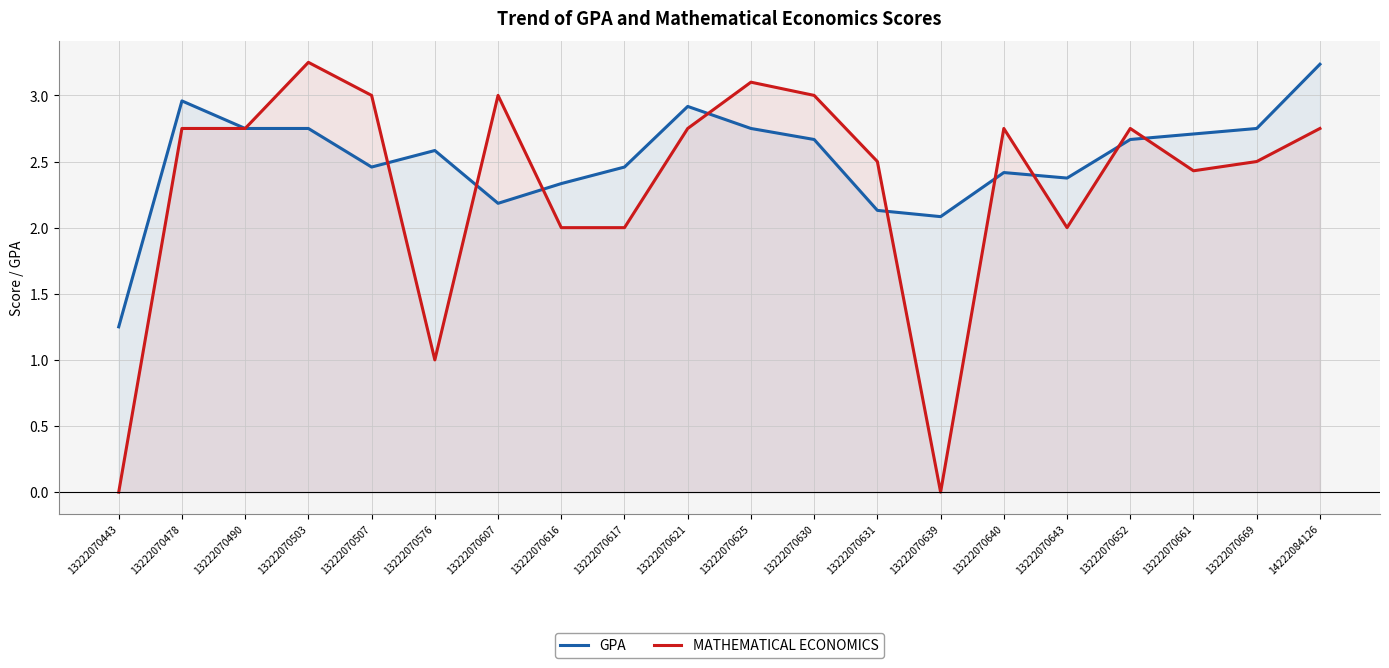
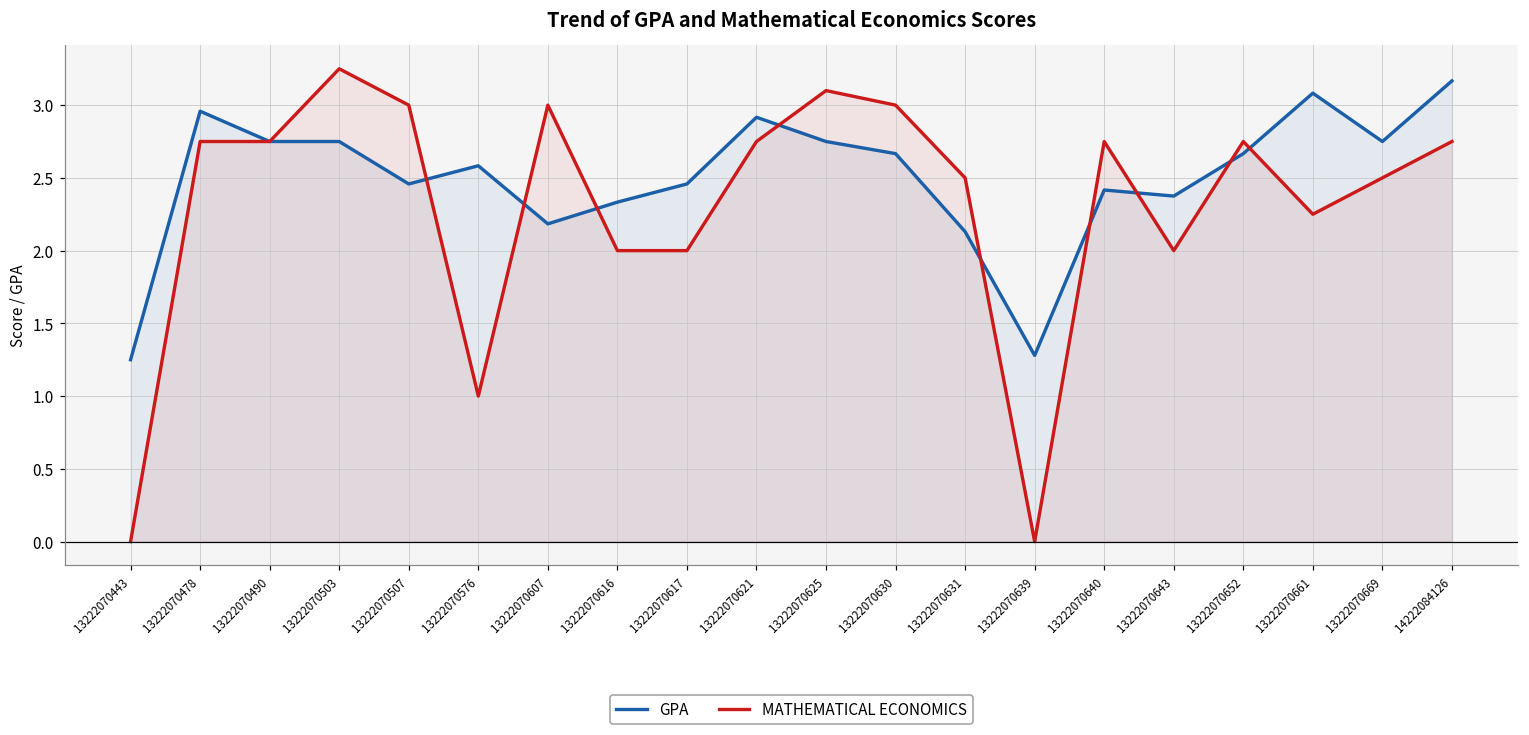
GPA, 13222070639: 2.08 -> 1.28
GPA, 13222070661: 2.71 -> 3.08
MATHEMATICAL ECONOMICS, 13222070661: 2.43 -> 2.25
GPA, 14222084126: 3.24 -> 3.17
